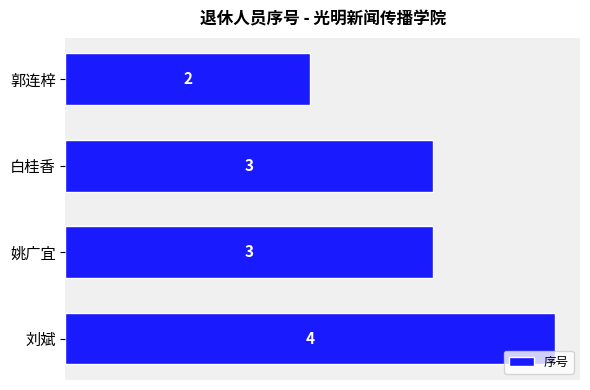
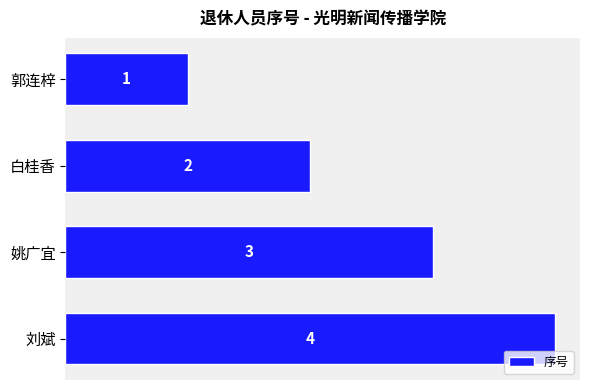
郭连梓: 2 -> 1
白桂香: 3 -> 2
